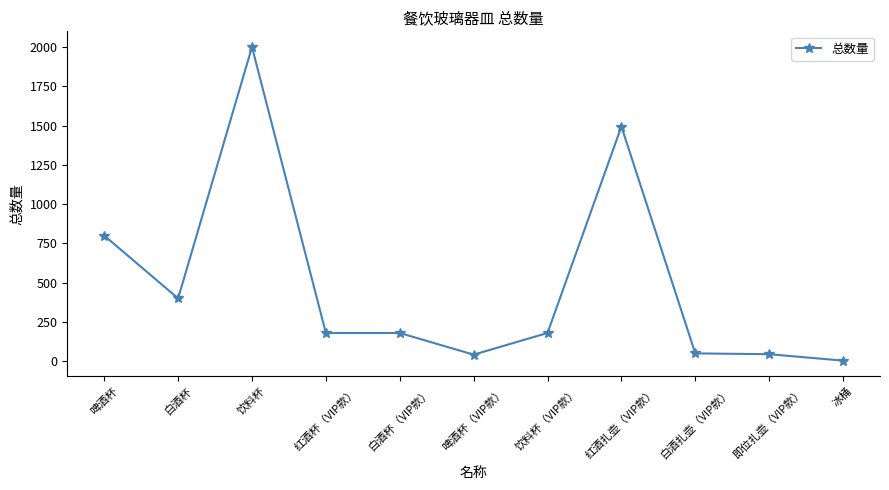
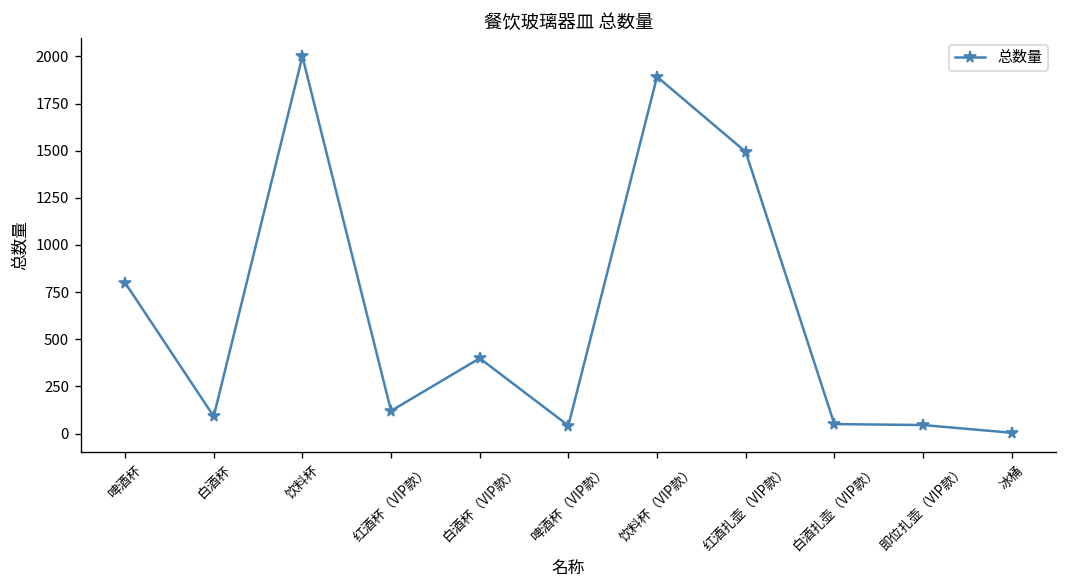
白酒杯: 400 -> 90
红酒杯（VIP款）: 180 -> 120
白酒杯（VIP款）: 180 -> 400
饮料杯（VIP款）: 180 -> 1890
